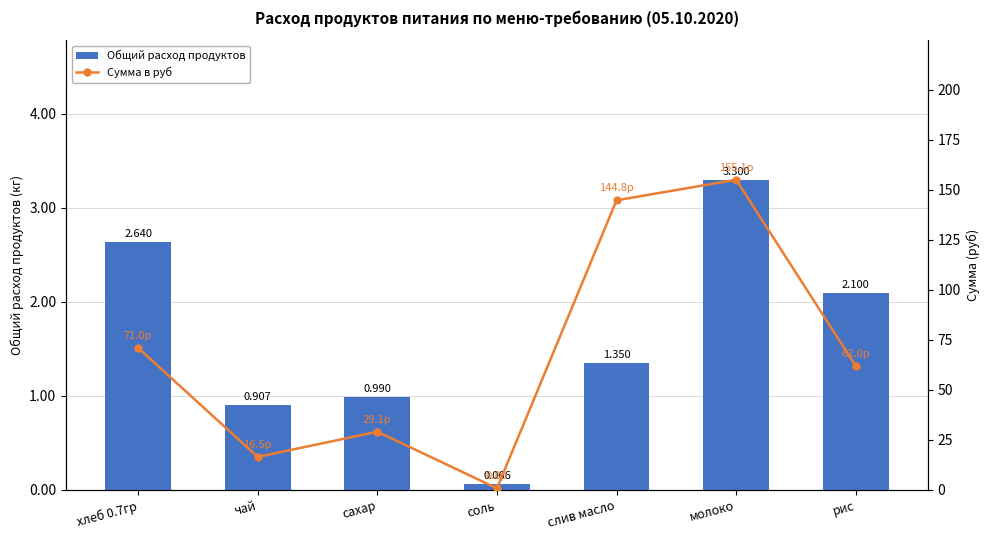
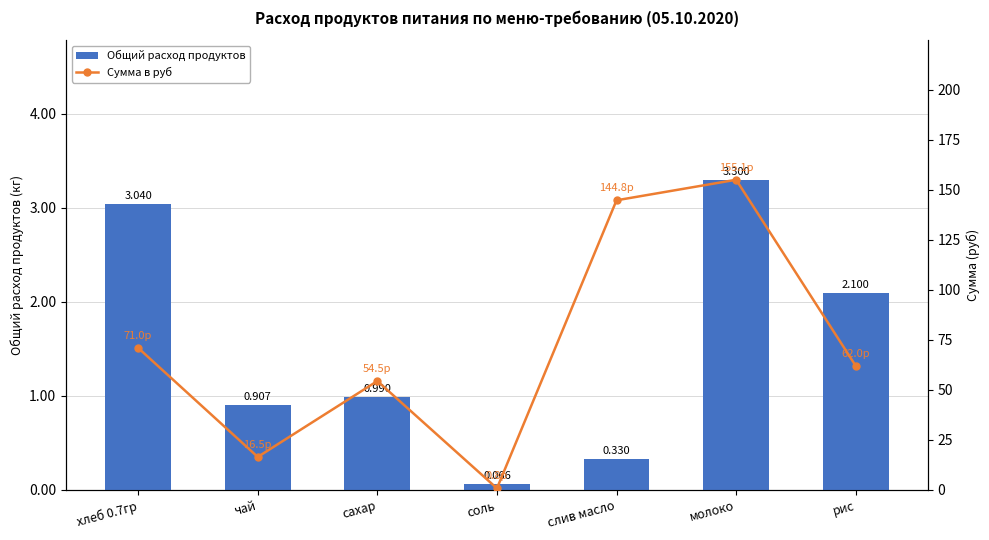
Общий расход продуктов, хлеб 0.7гр: 2.640 -> 3.040
Общий расход продуктов, слив масло: 1.350 -> 0.330
Сумма в руб, сахар: 29.1р -> 54.5р
